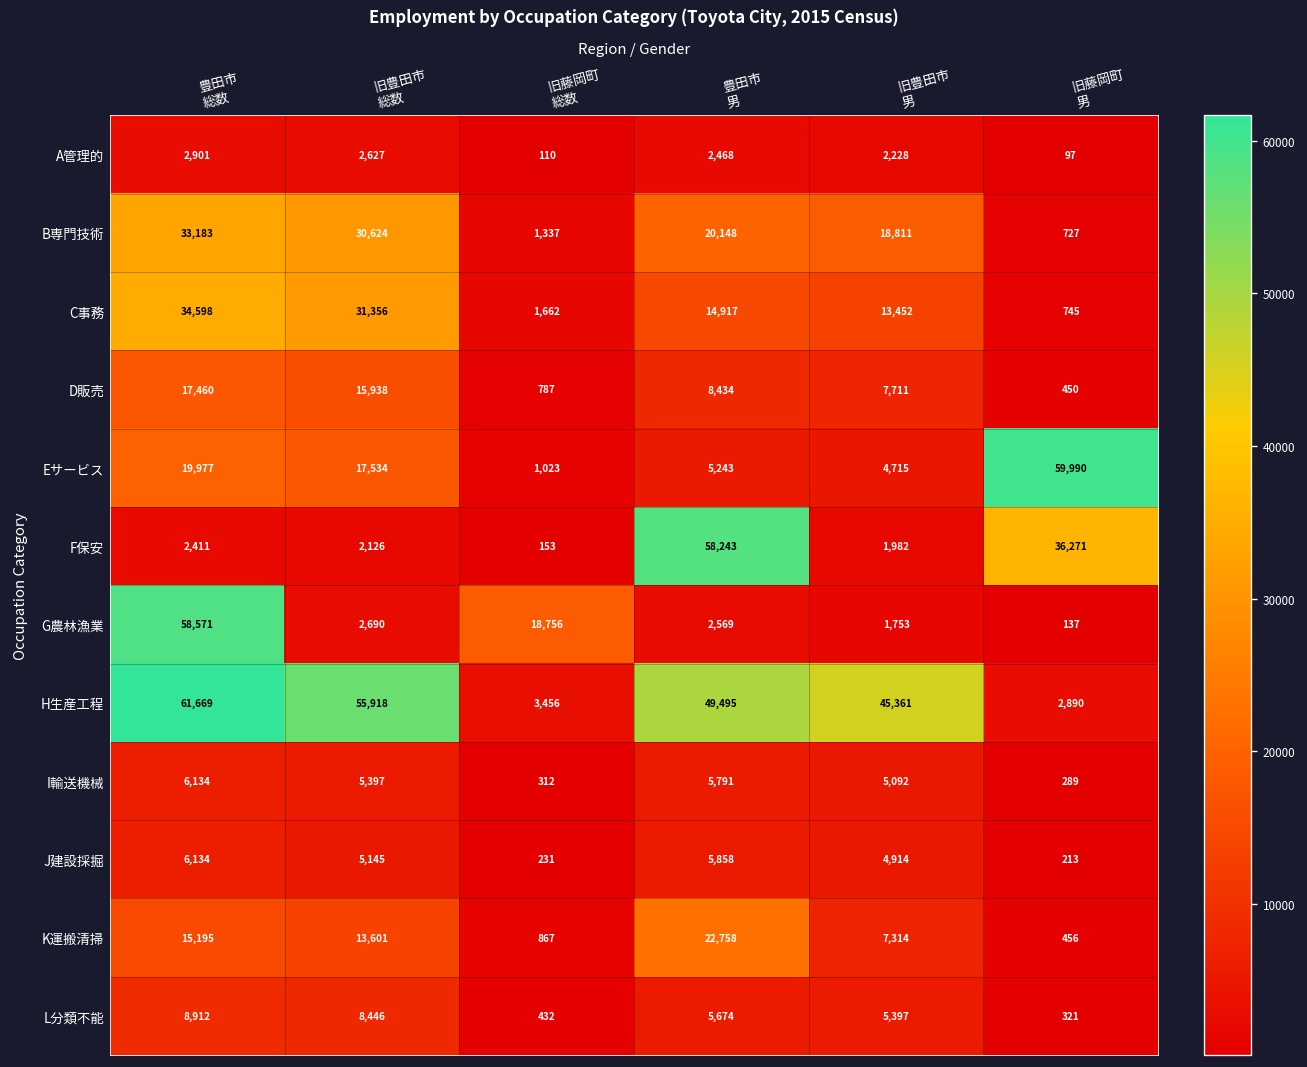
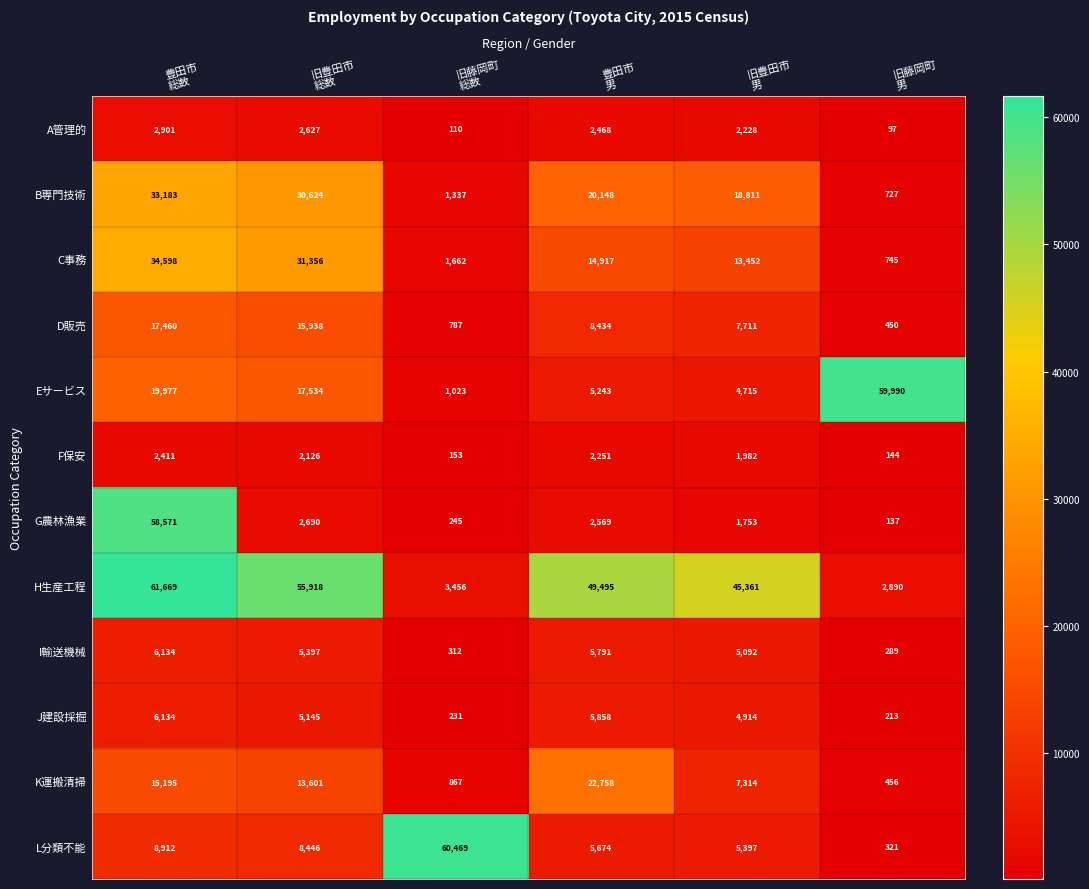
F保安, 豊田市 男: 58,243 -> 2,251
F保安, 旧藤岡町 男: 36,271 -> 144
G農林漁業, 旧藤岡町 総数: 18,756 -> 245
L分類不能, 旧藤岡町 総数: 432 -> 60,469
